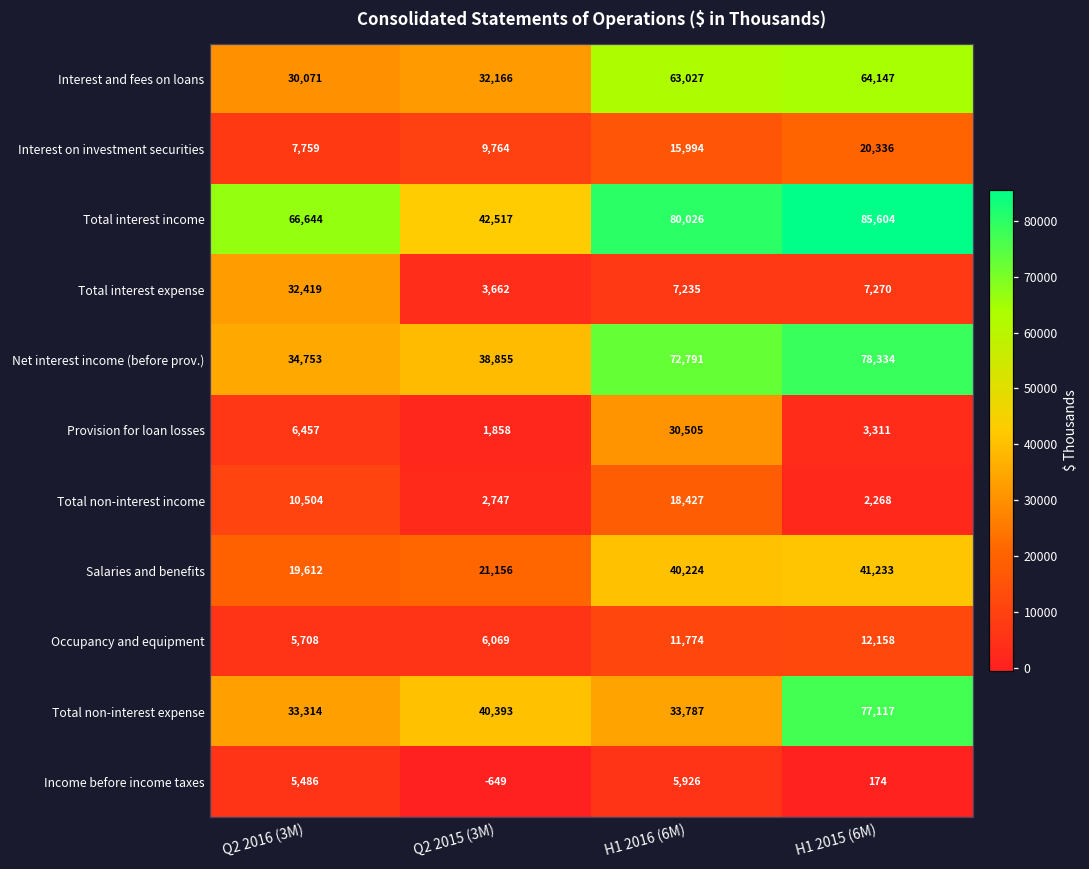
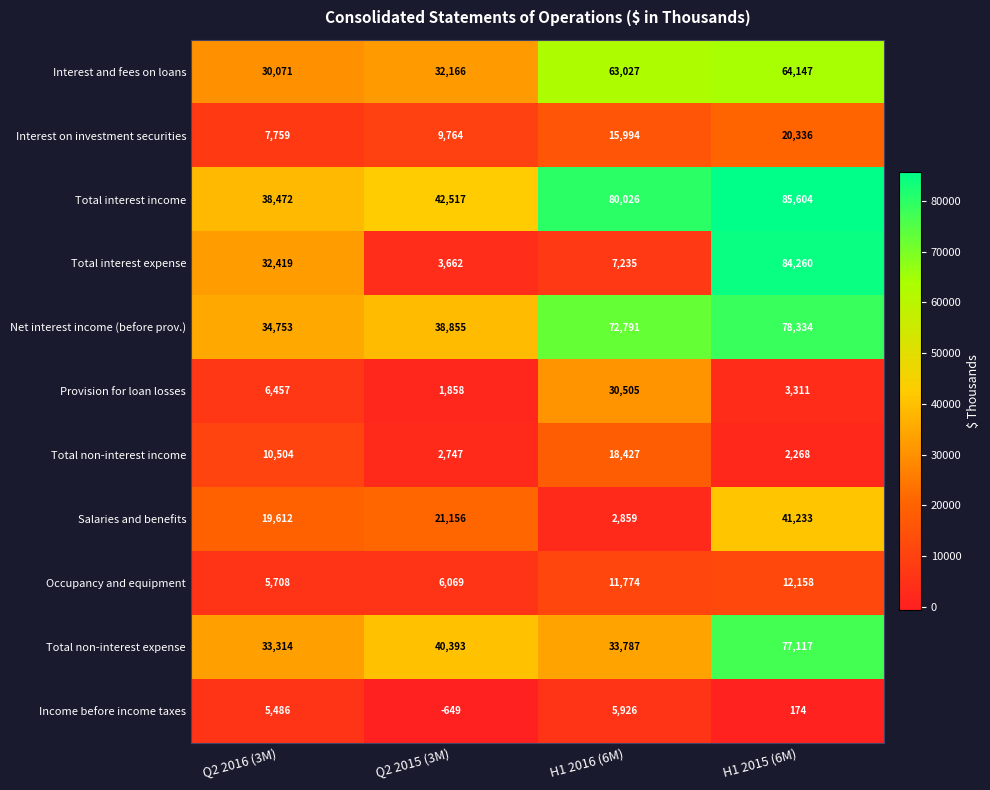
Total interest income, Q2 2016 (3M): 66,644 -> 38,472
Total interest expense, H1 2015 (6M): 7,270 -> 84,260
Salaries and benefits, H1 2016 (6M): 40,224 -> 2,859
